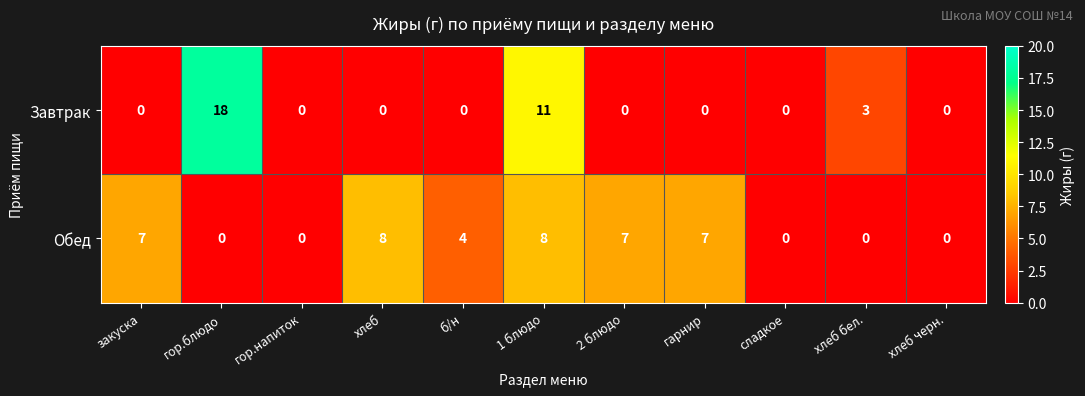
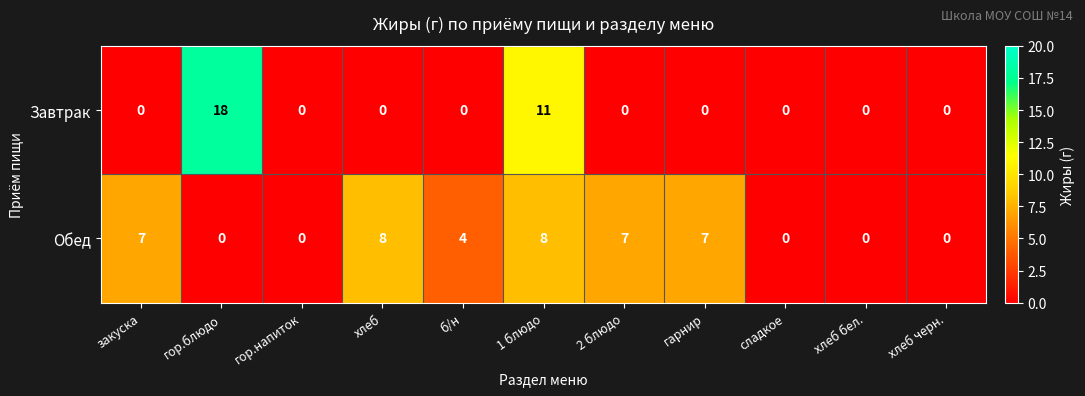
Завтрак, хлеб бел.: 3 -> 0
